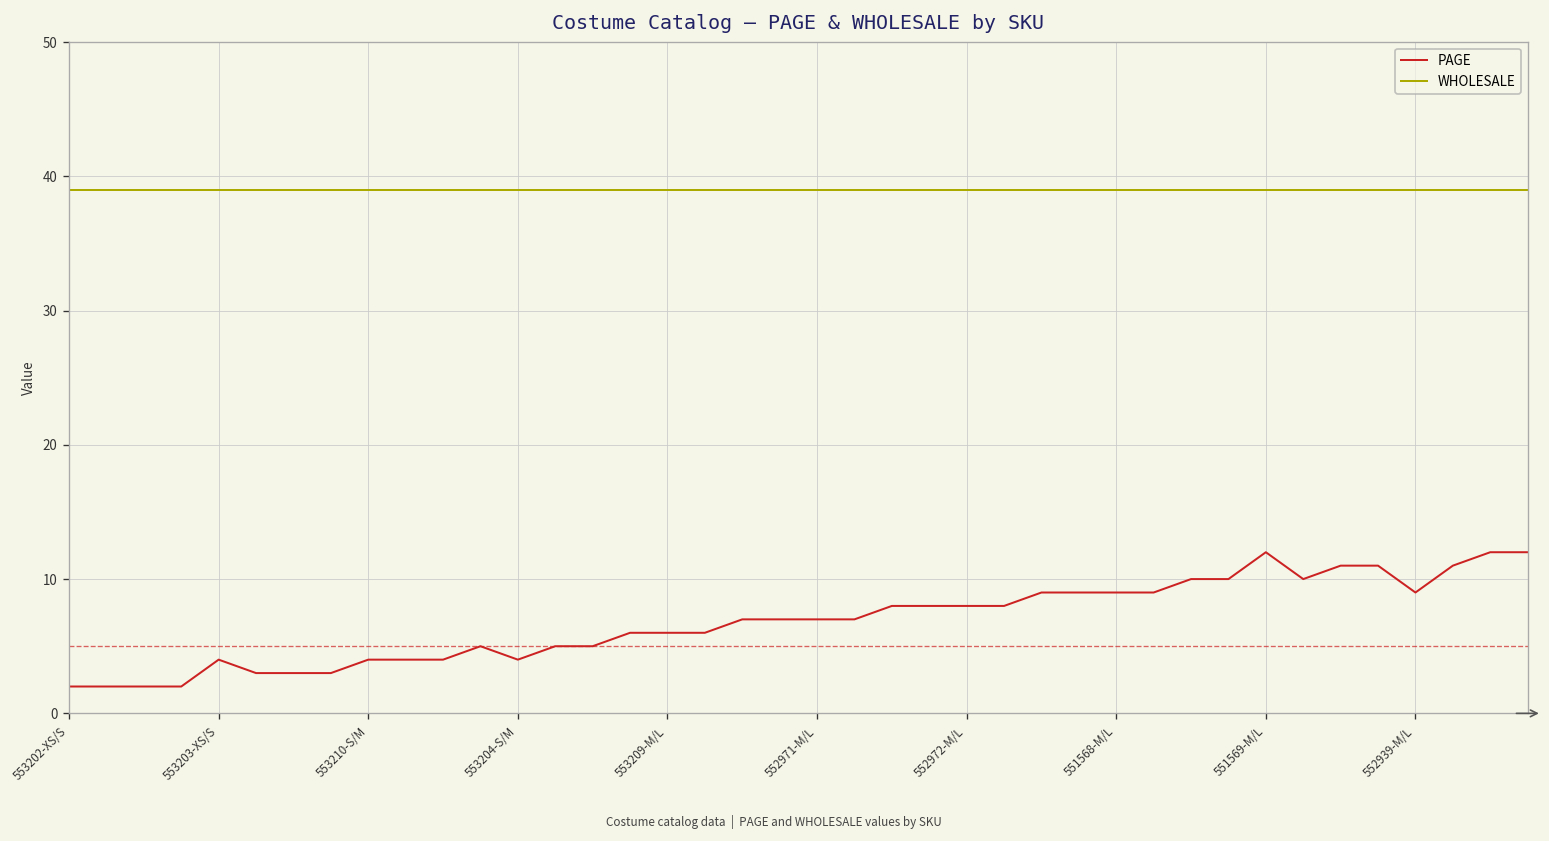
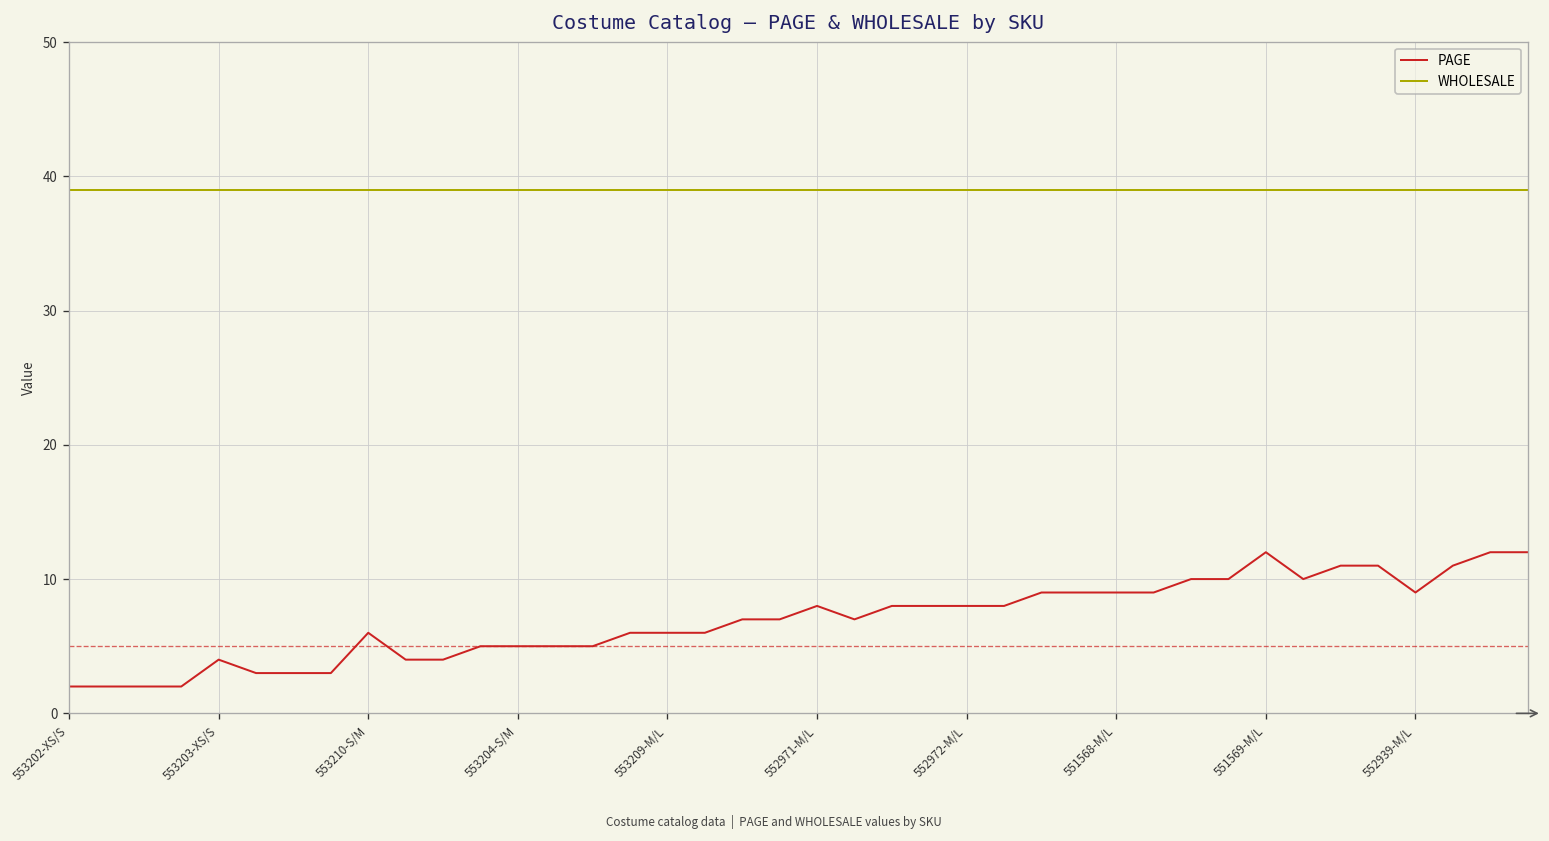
PAGE, 553210-S/M: 4 -> 6
PAGE, 553204-S/M: 4 -> 5
PAGE, 552971-M/L: 7 -> 8
